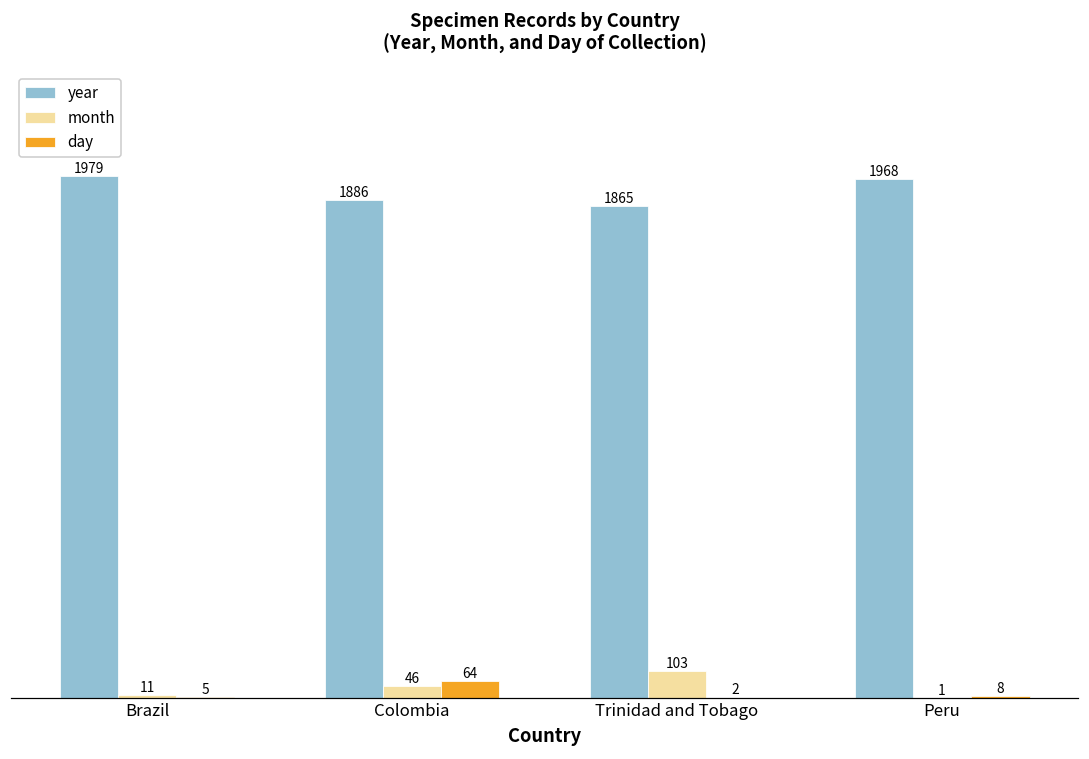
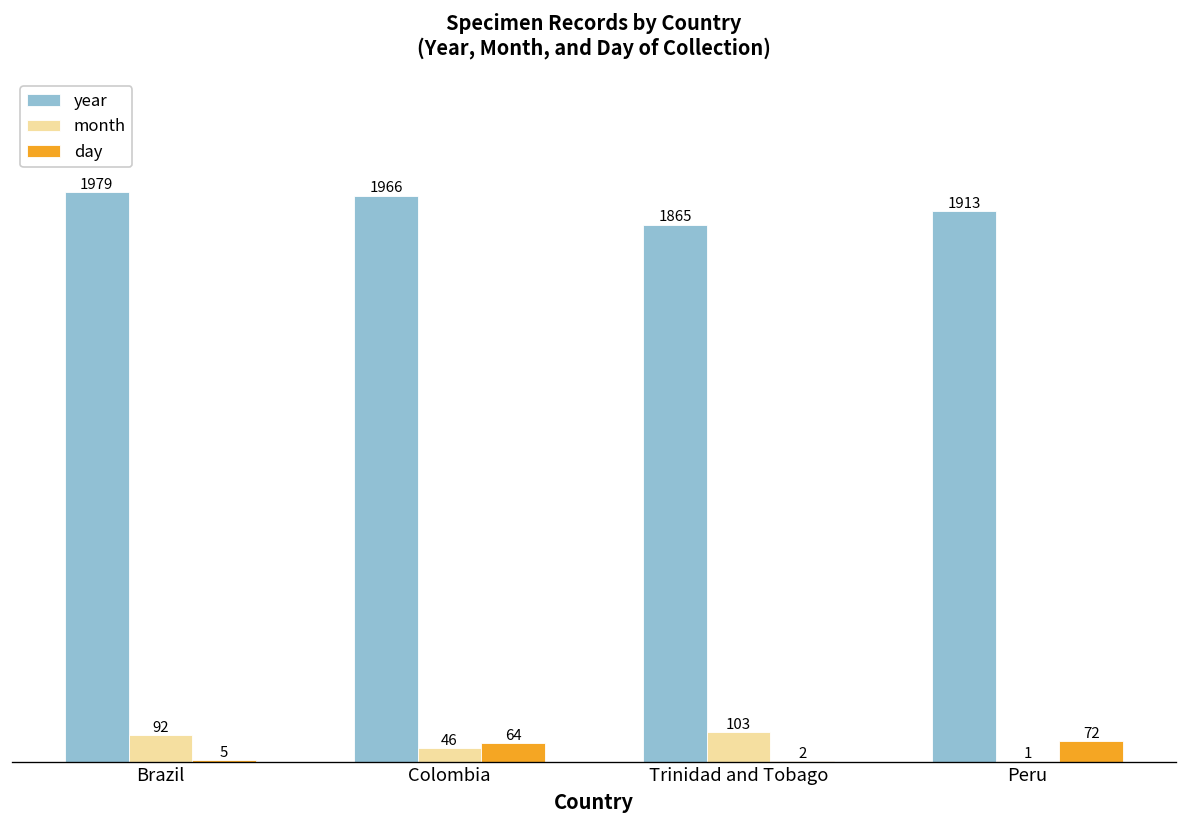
month, Brazil: 11 -> 92
year, Colombia: 1886 -> 1966
year, Peru: 1968 -> 1913
day, Peru: 8 -> 72
